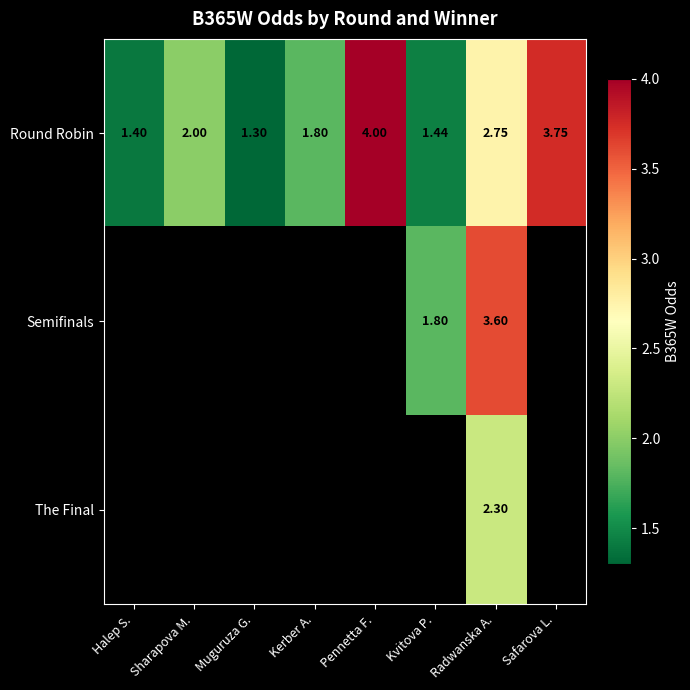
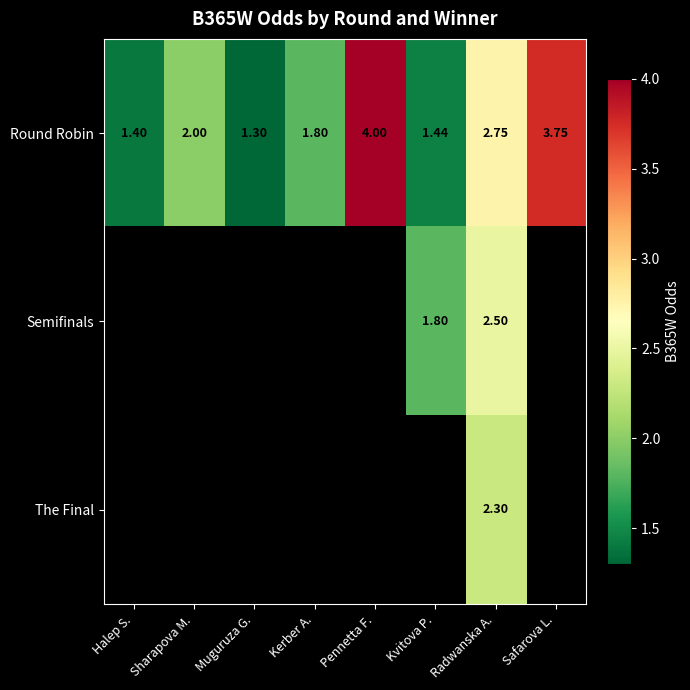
Semifinals, Radwanska A.: 3.60 -> 2.50
